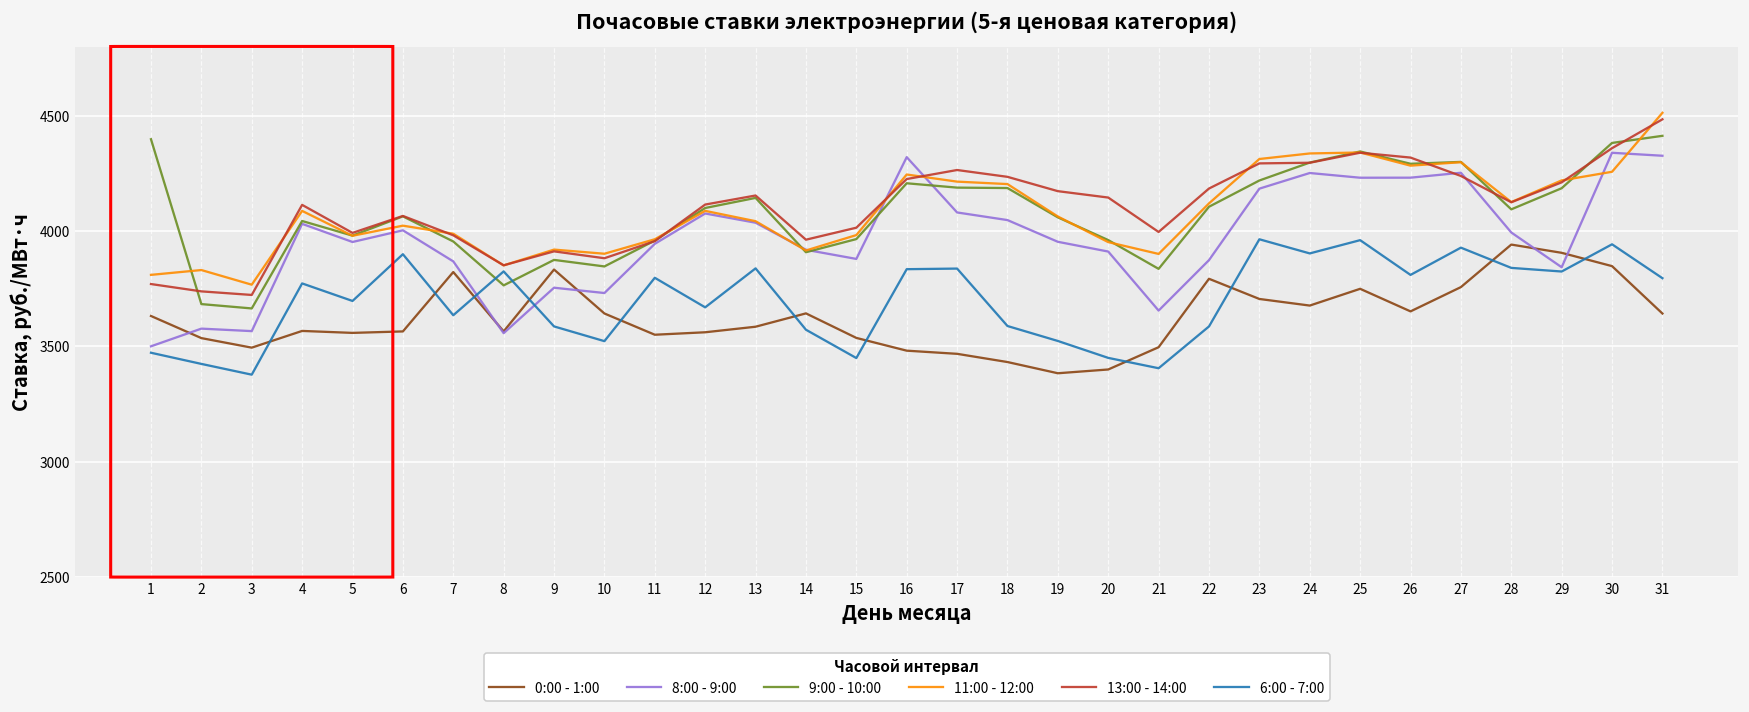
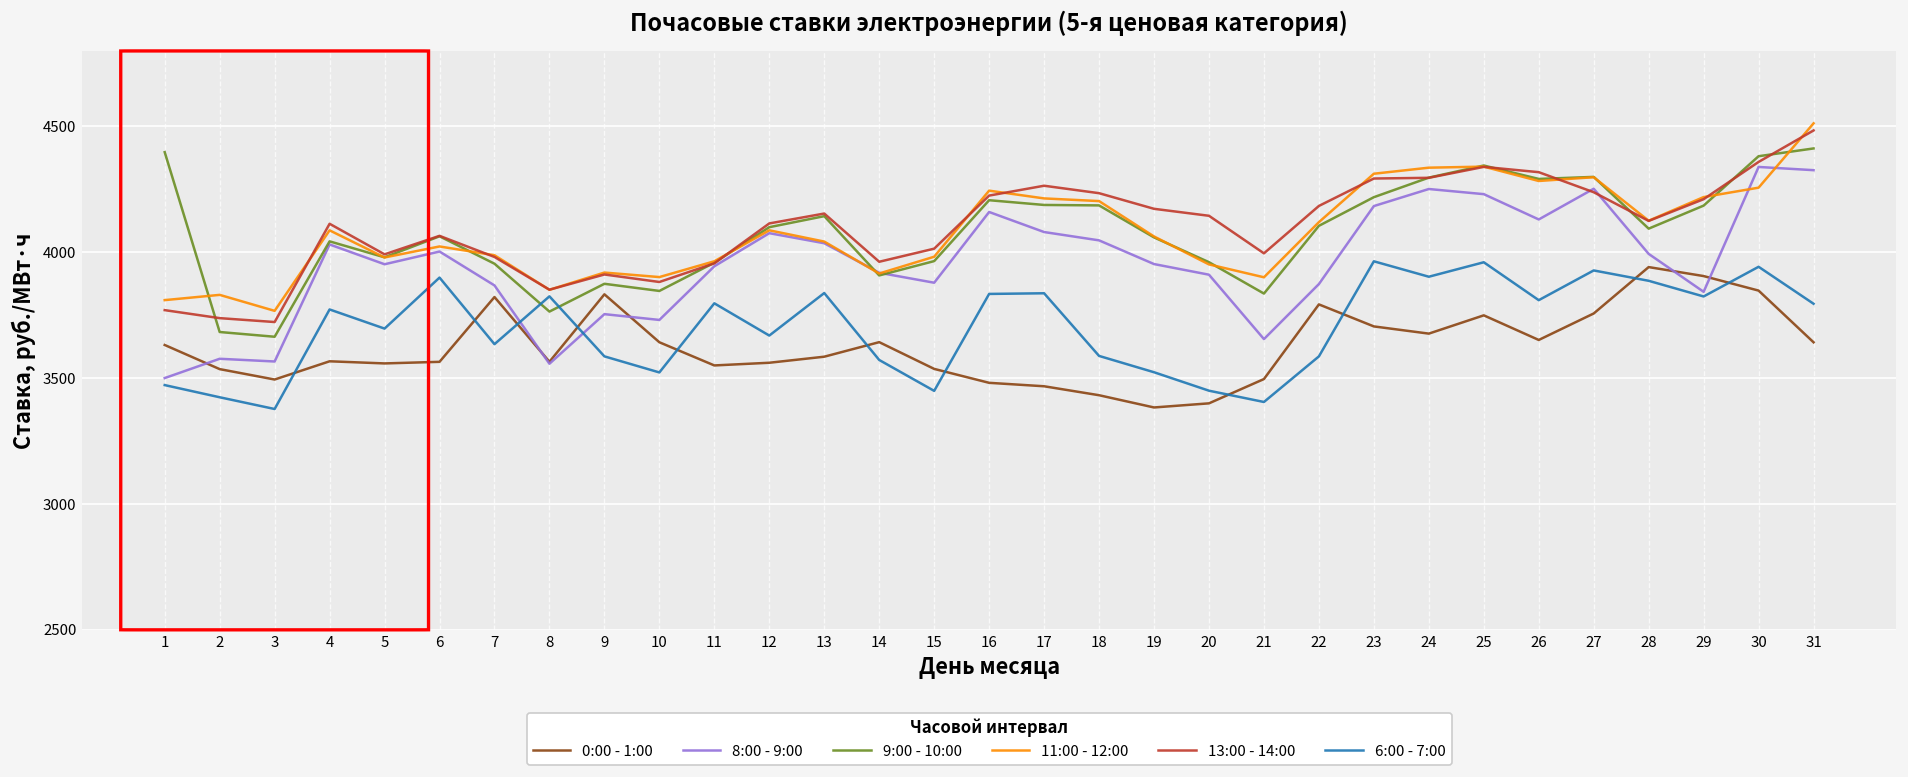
8:00 - 9:00, 16: 4320 -> 4160
8:00 - 9:00, 26: 4230 -> 4130
6:00 - 7:00, 28: 3840 -> 3890
